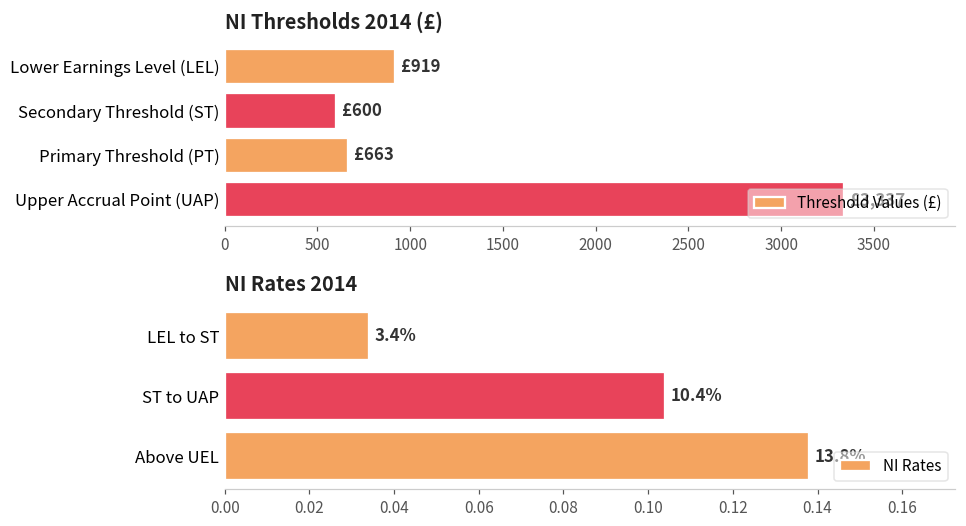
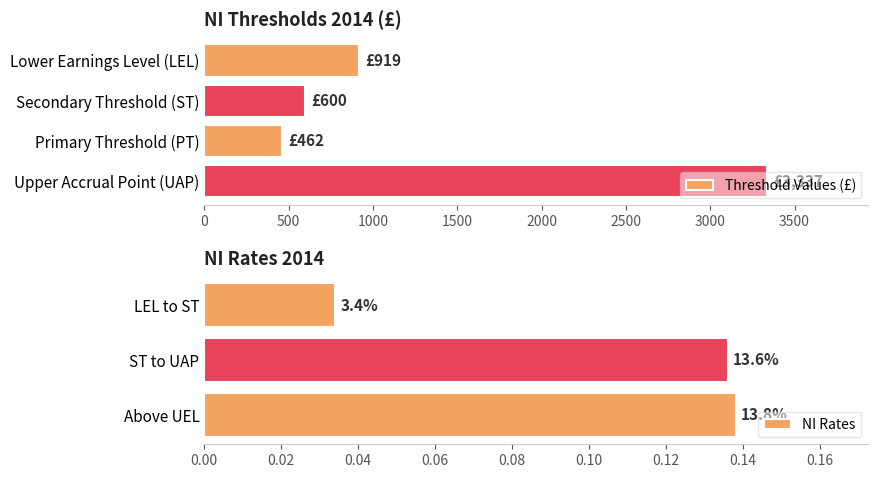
NI Thresholds 2014 (£), Primary Threshold (PT): £663 -> £462
NI Rates 2014, ST to UAP: 10.4% -> 13.6%
